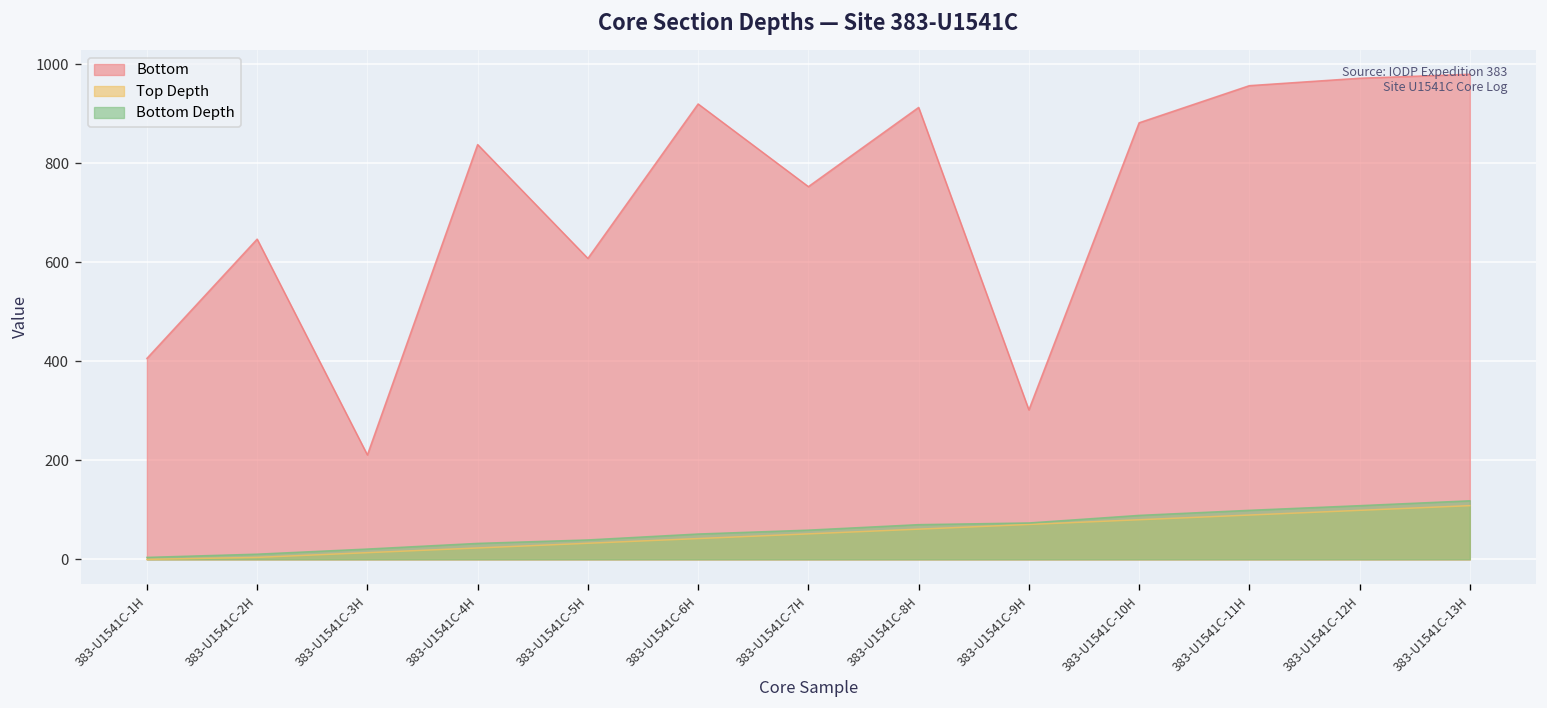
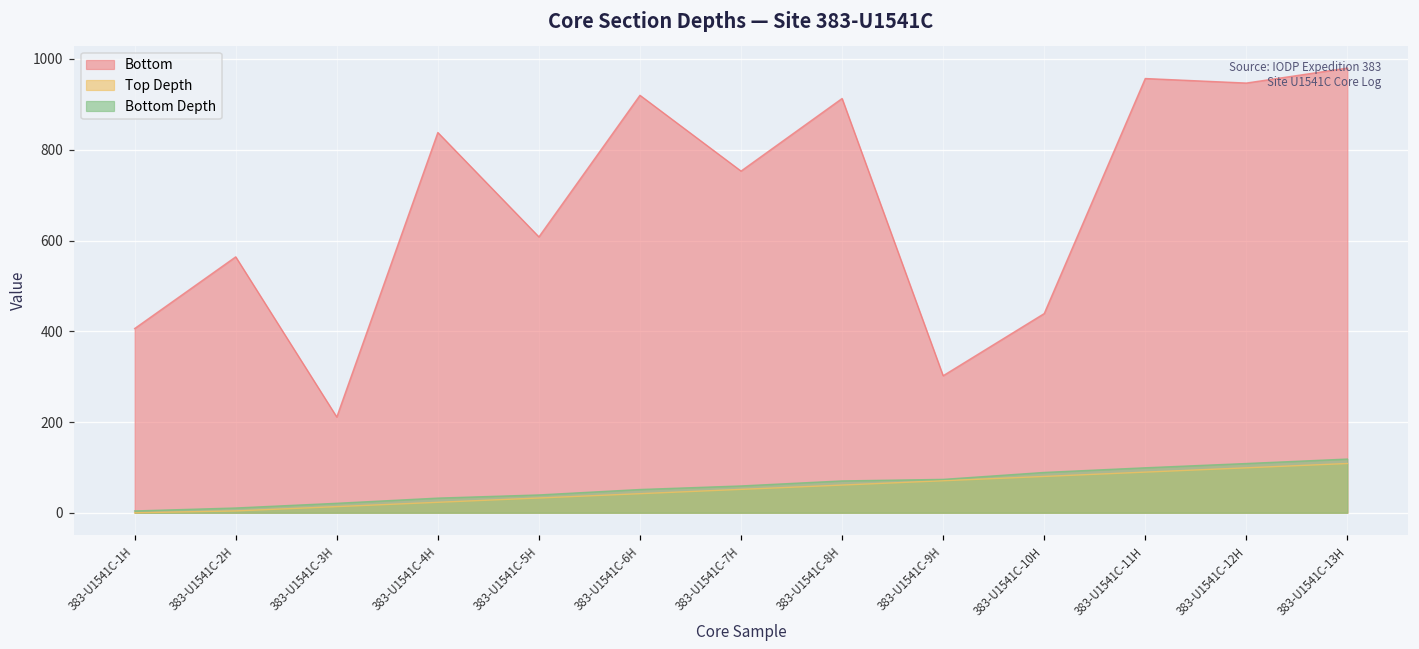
Bottom, 383-U1541C-2H: 650 -> 560
Bottom, 383-U1541C-10H: 880 -> 440
Bottom, 383-U1541C-12H: 970 -> 950
